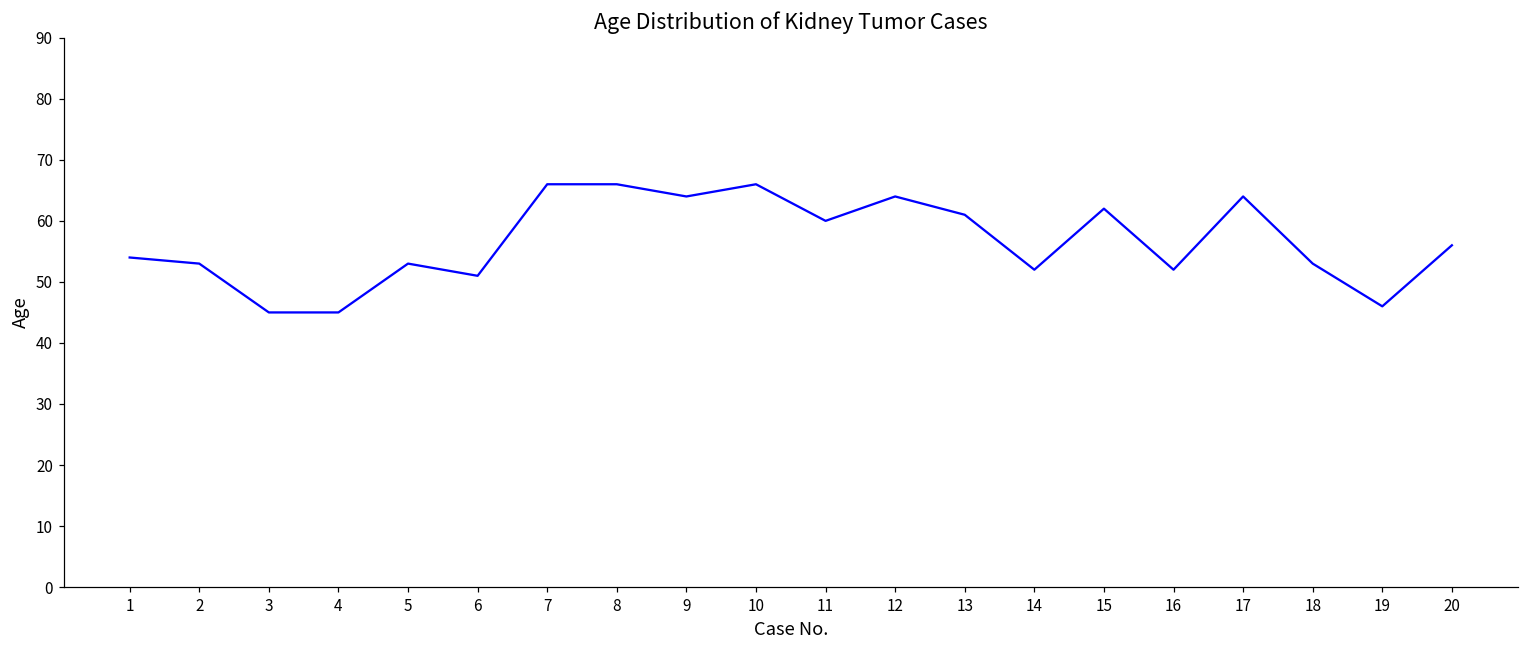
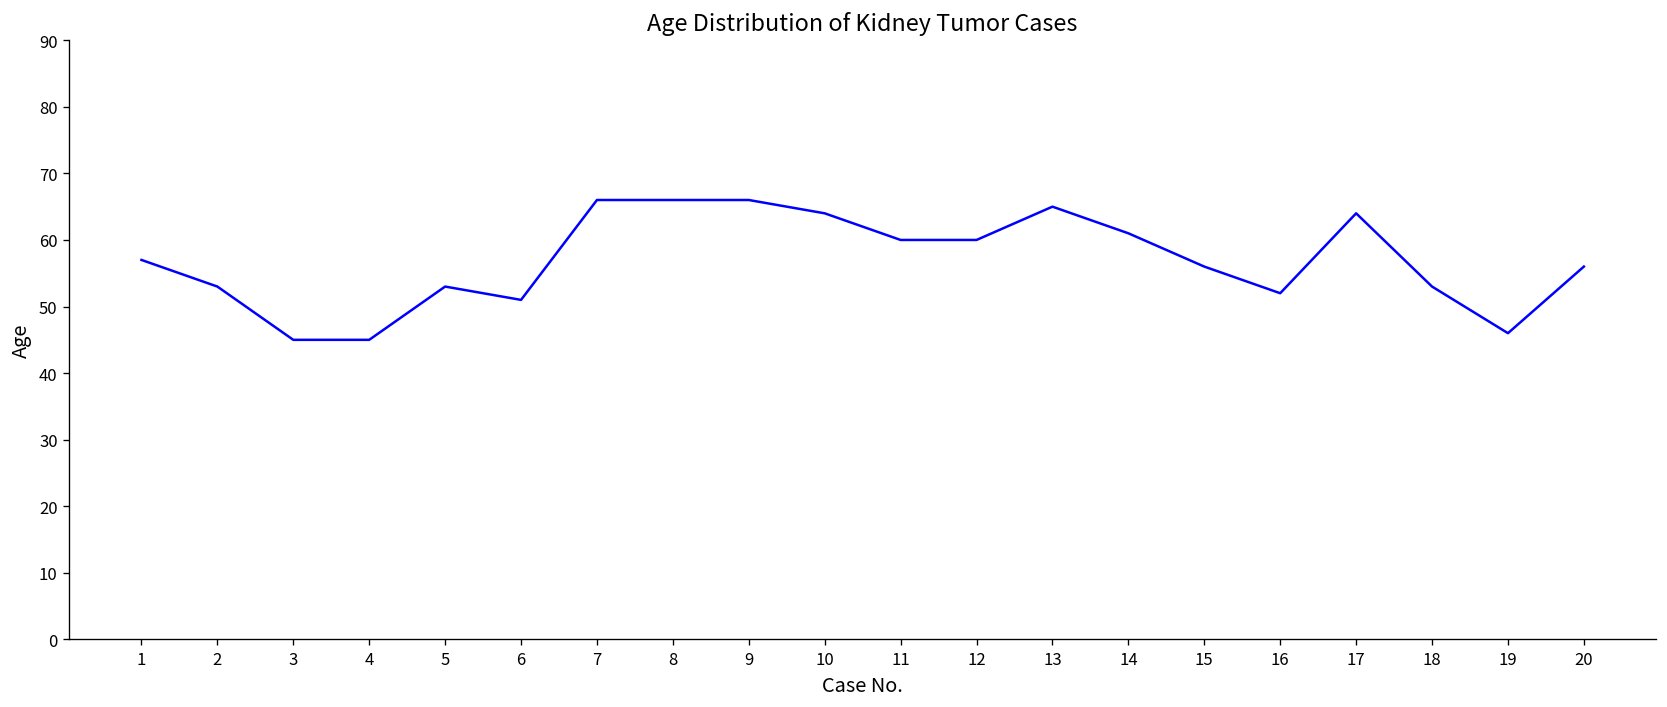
1: 54 -> 57
9: 64 -> 66
10: 66 -> 64
12: 64 -> 60
13: 61 -> 65
14: 52 -> 61
15: 62 -> 56
